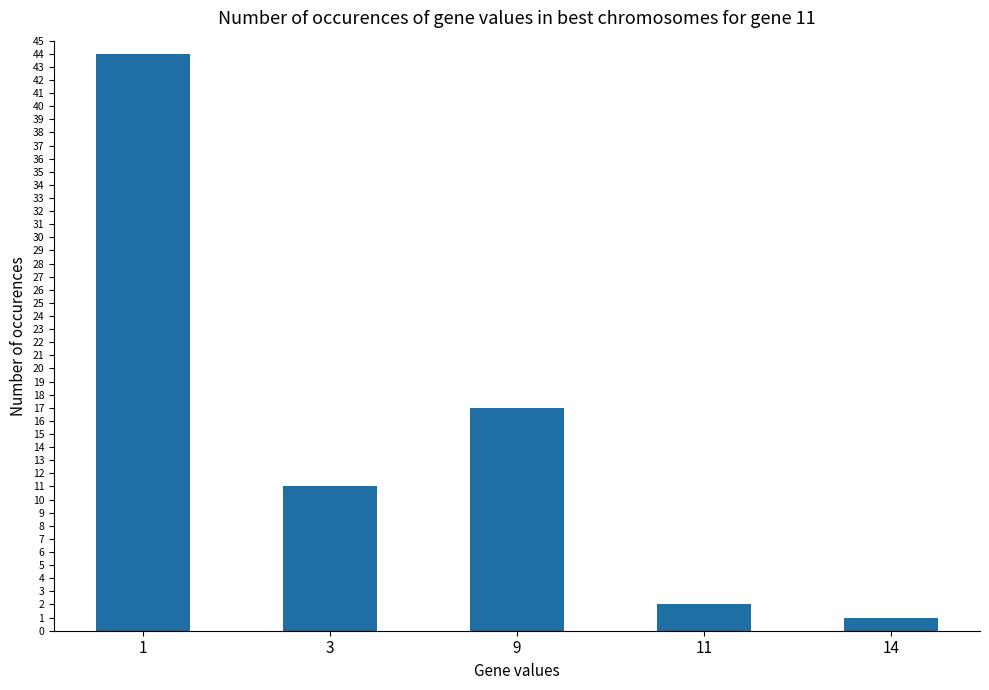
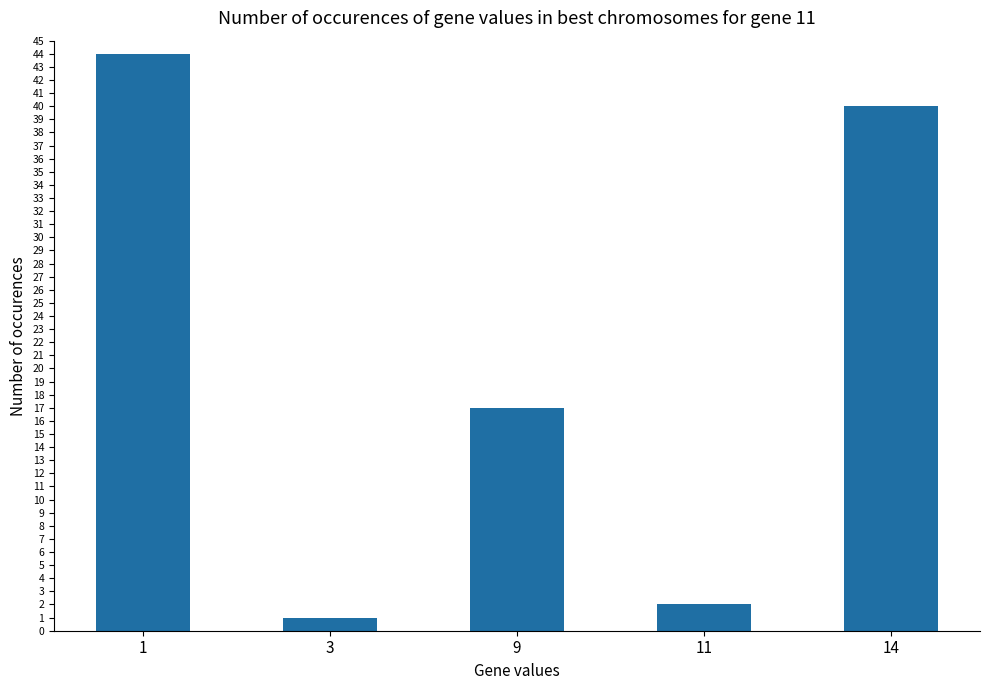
3: 11 -> 1
14: 1 -> 40
